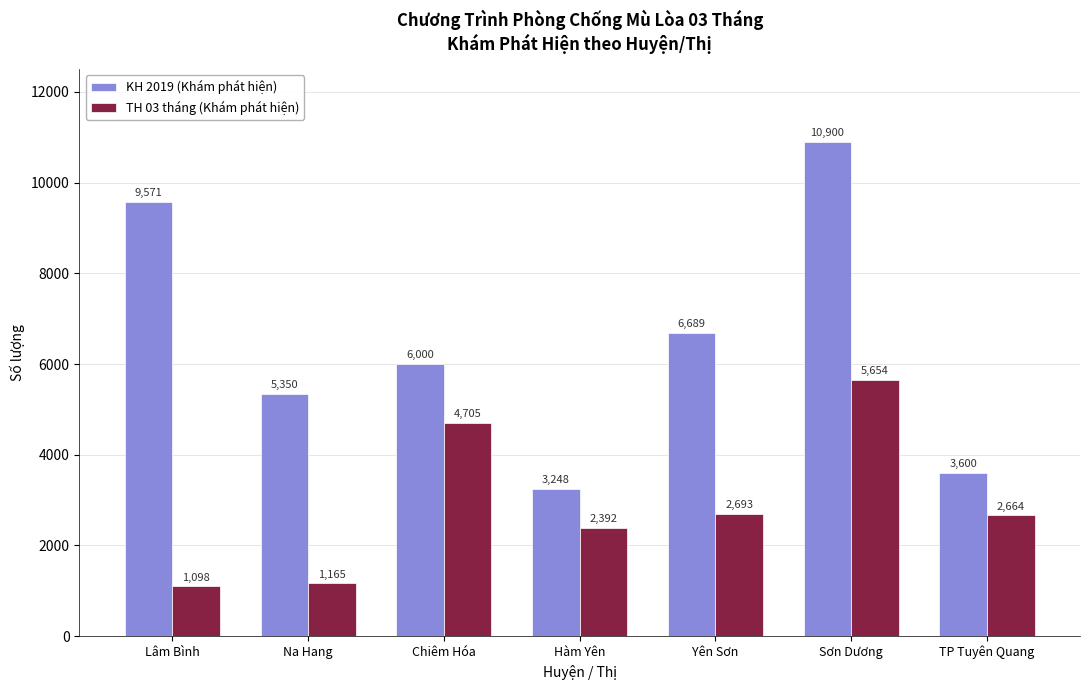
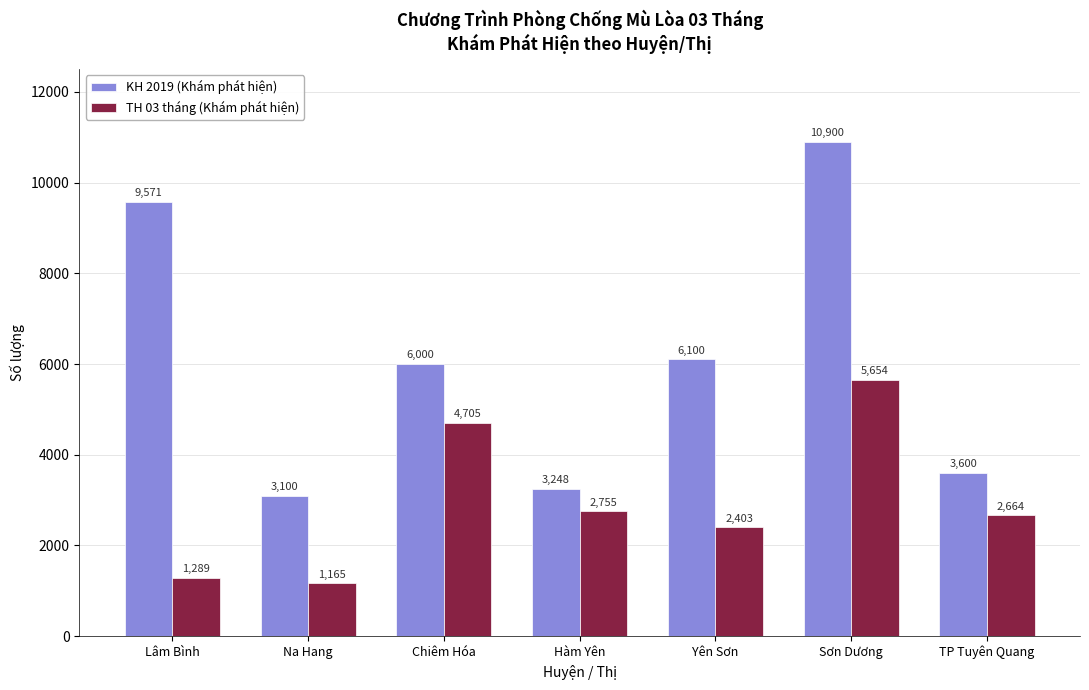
TH 03 tháng (Khám phát hiện), Lâm Bình: 1,098 -> 1,289
KH 2019 (Khám phát hiện), Na Hang: 5,350 -> 3,100
TH 03 tháng (Khám phát hiện), Hàm Yên: 2,392 -> 2,755
KH 2019 (Khám phát hiện), Yên Sơn: 6,689 -> 6,100
TH 03 tháng (Khám phát hiện), Yên Sơn: 2,693 -> 2,403
